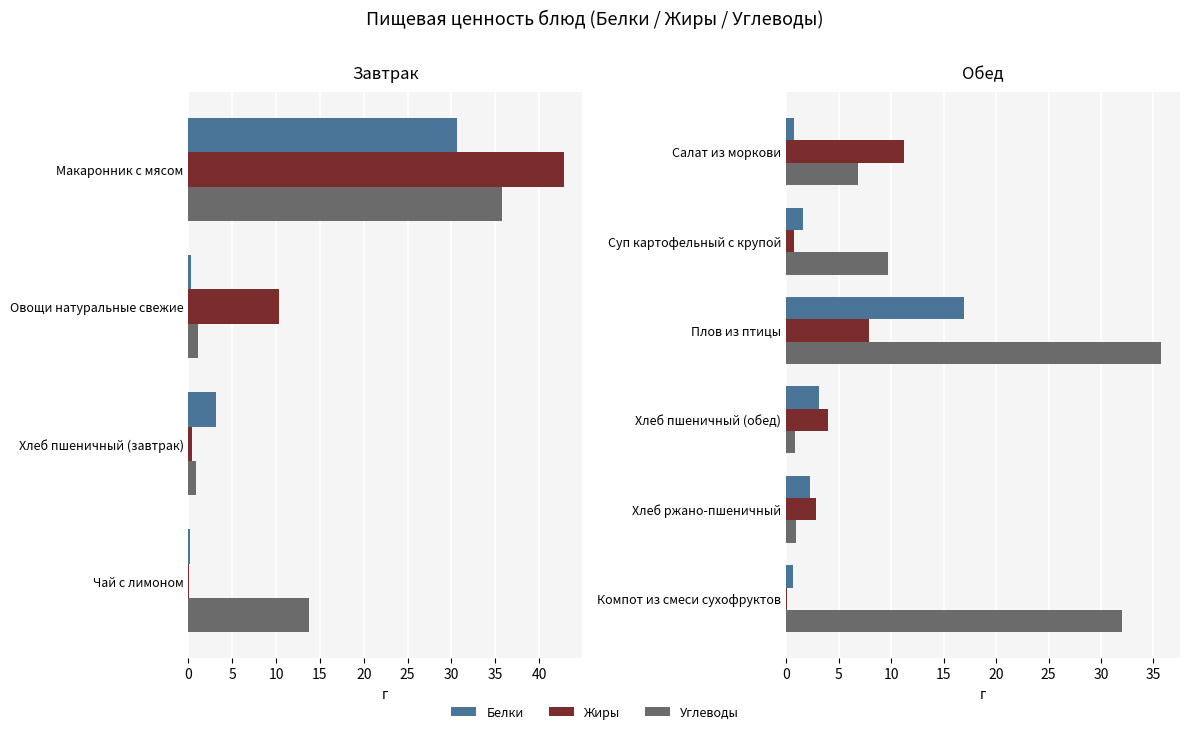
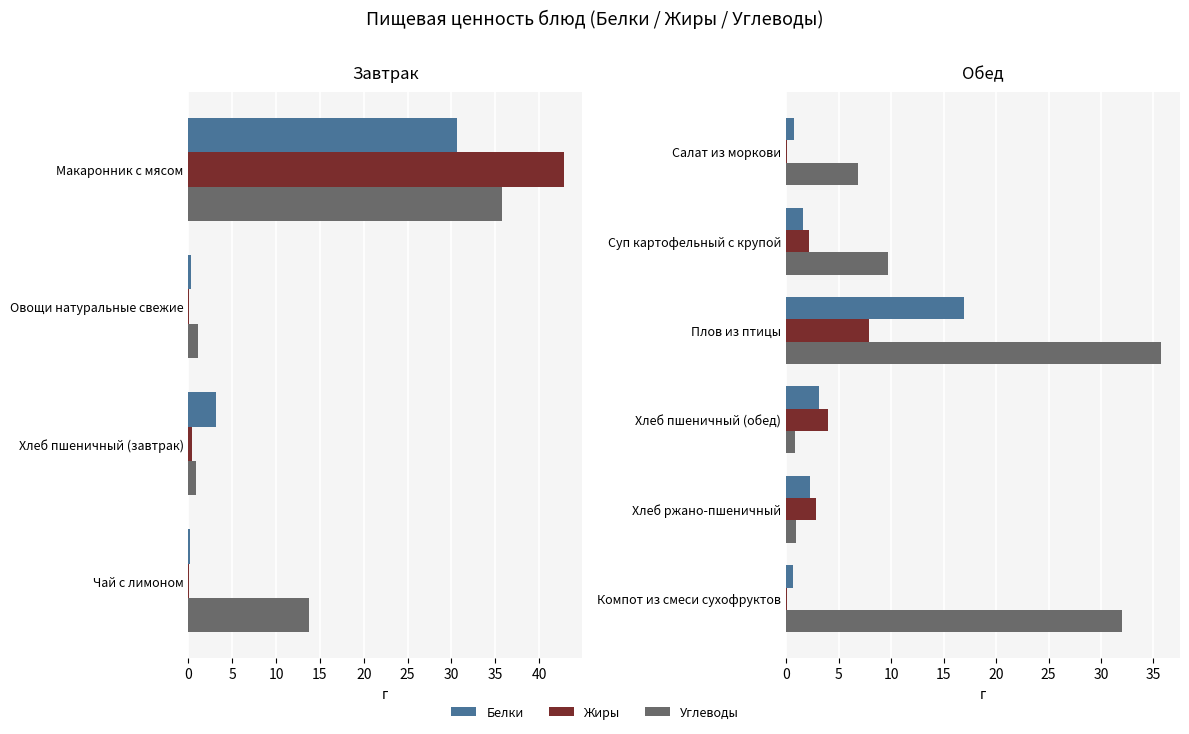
Завтрак, Жиры, Овощи натуральные свежие: 10 -> 0
Обед, Жиры, Салат из моркови: 11.2 -> 0.1
Обед, Жиры, Суп картофельный с крупой: 0.7 -> 2.2
